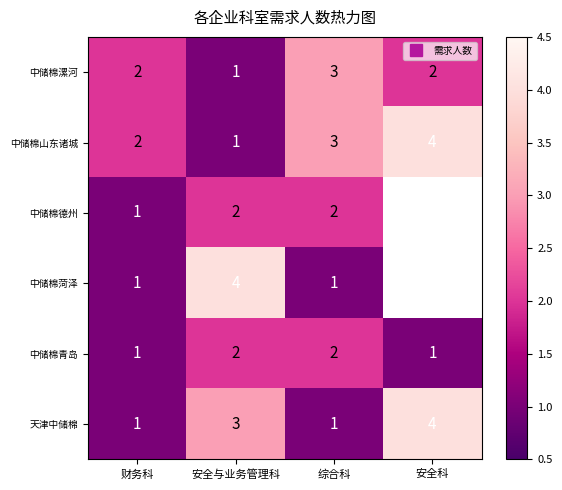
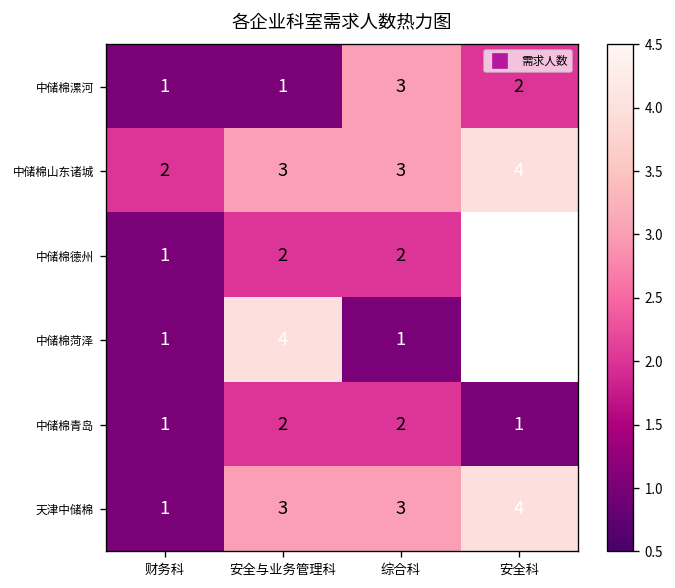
中储棉漯河, 财务科: 2 -> 1
中储棉山东诸城, 安全与业务管理科: 1 -> 3
天津中储棉, 综合科: 1 -> 3
